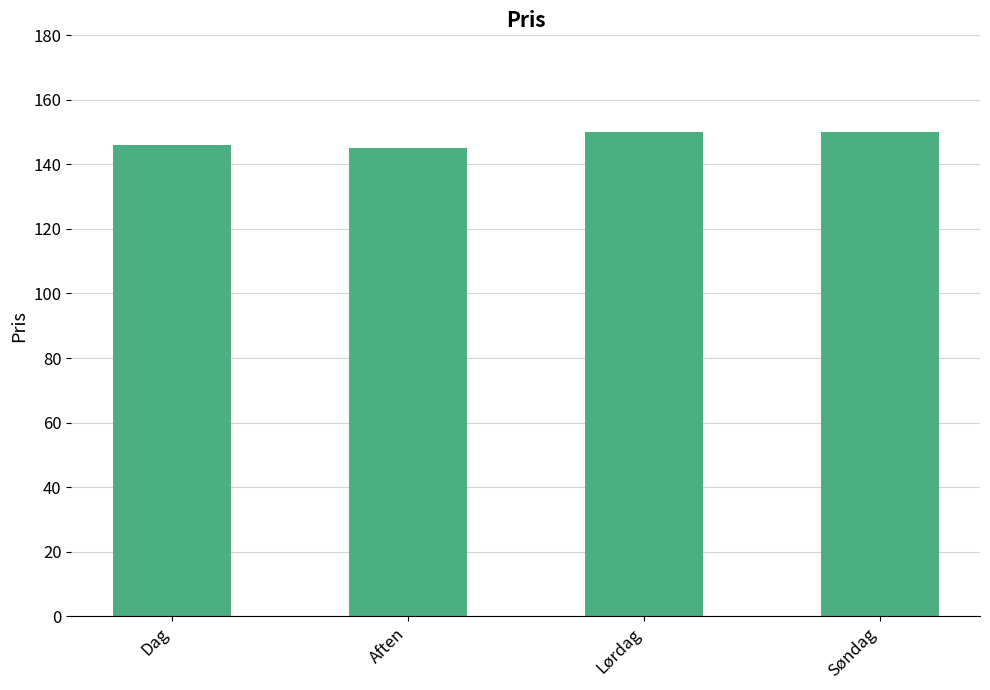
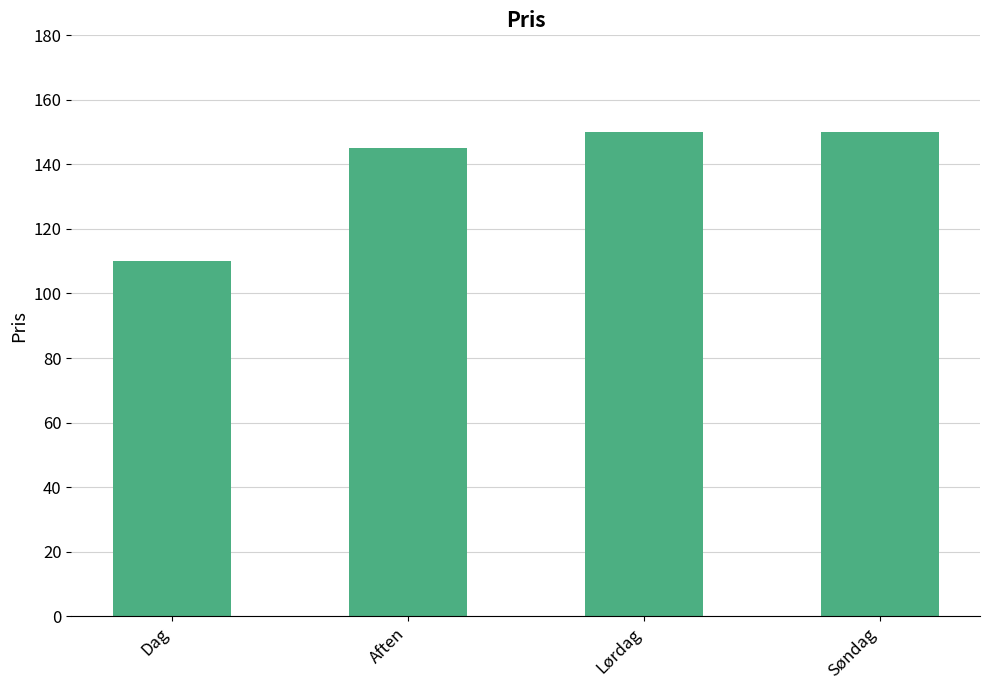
Dag: 146 -> 110
